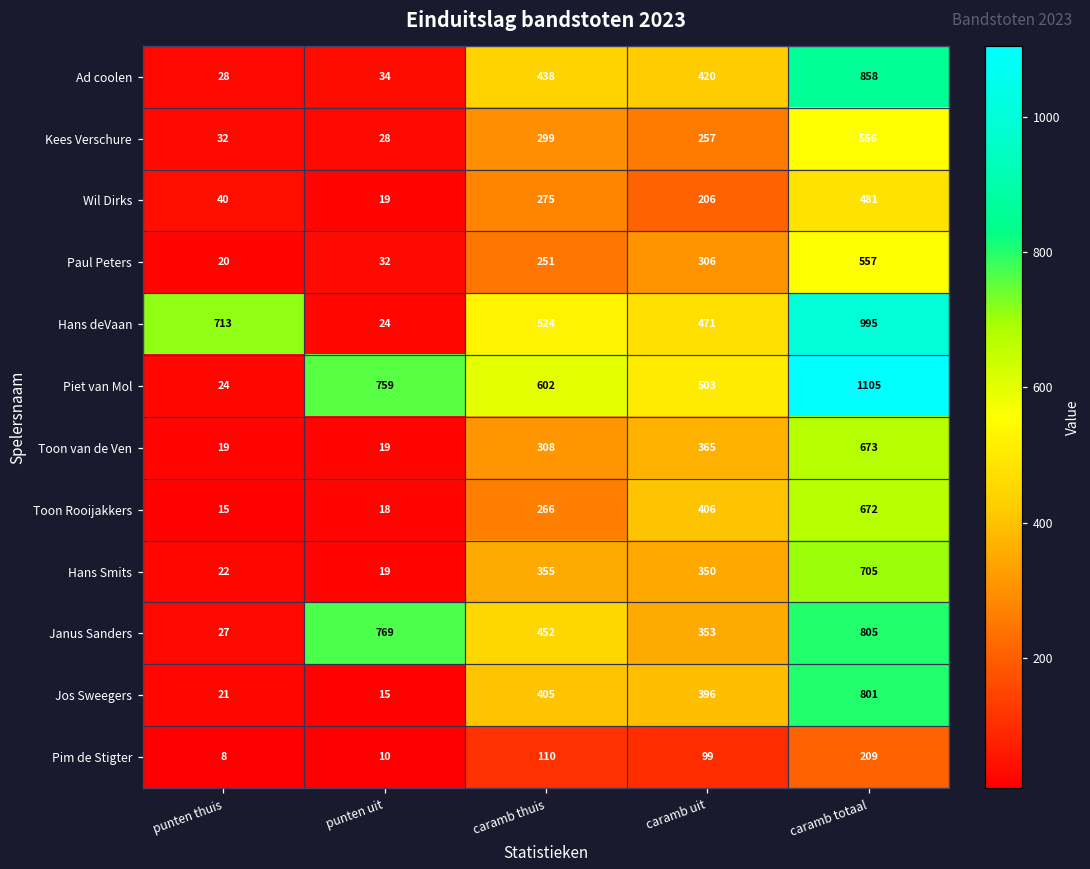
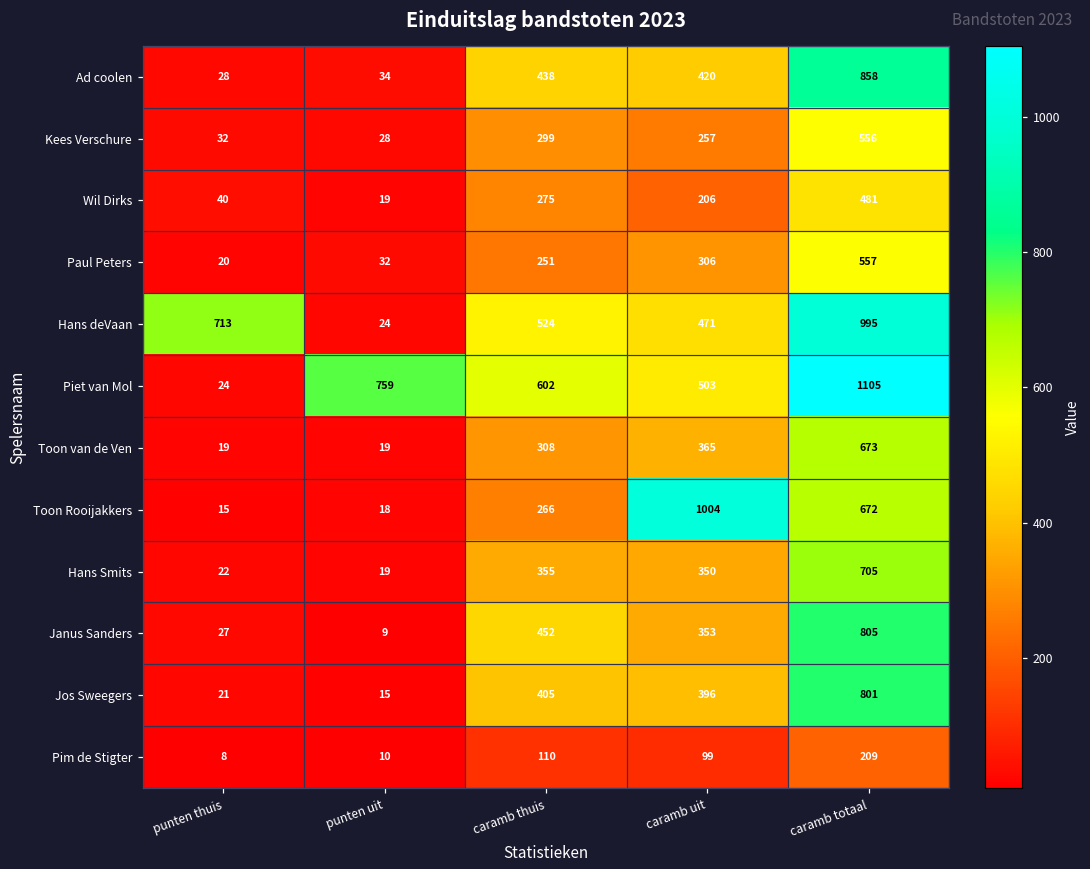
Toon Rooijakkers, caramb uit: 406 -> 1004
Janus Sanders, punten uit: 769 -> 9
